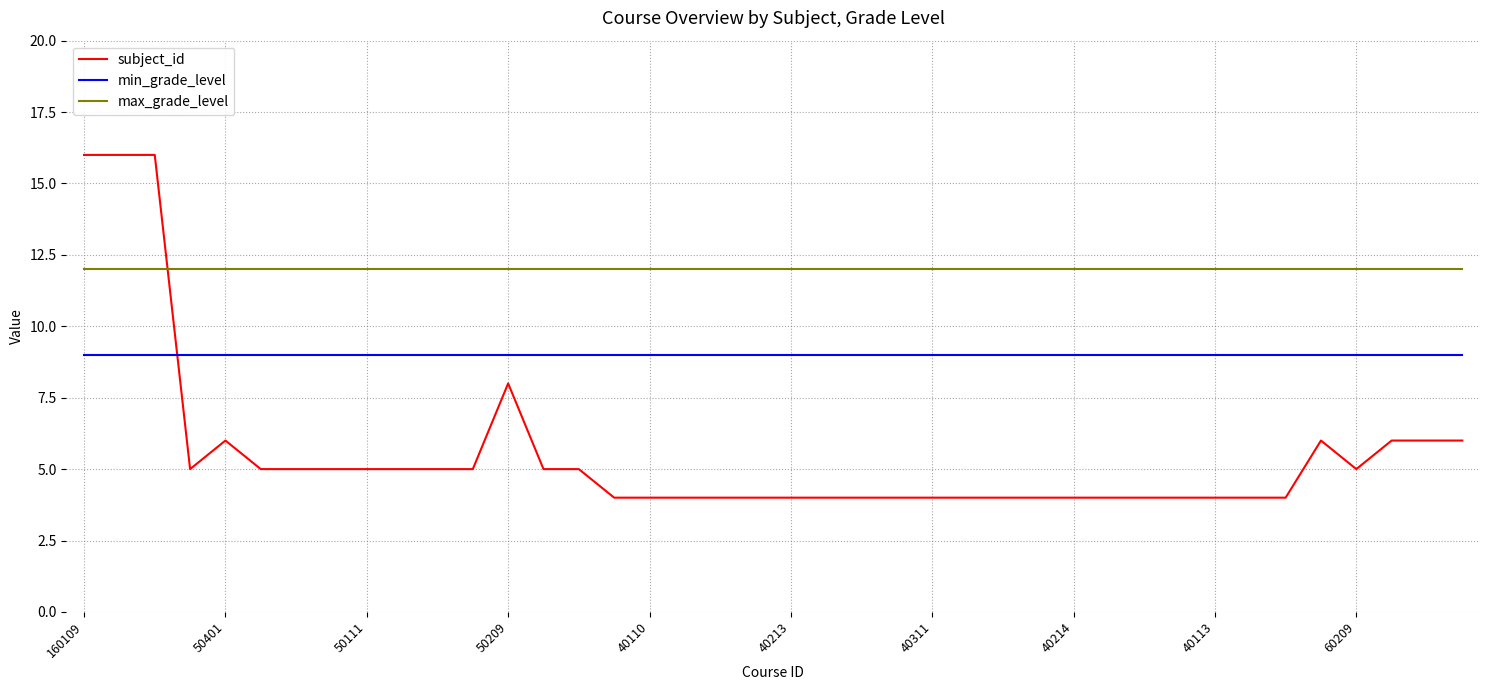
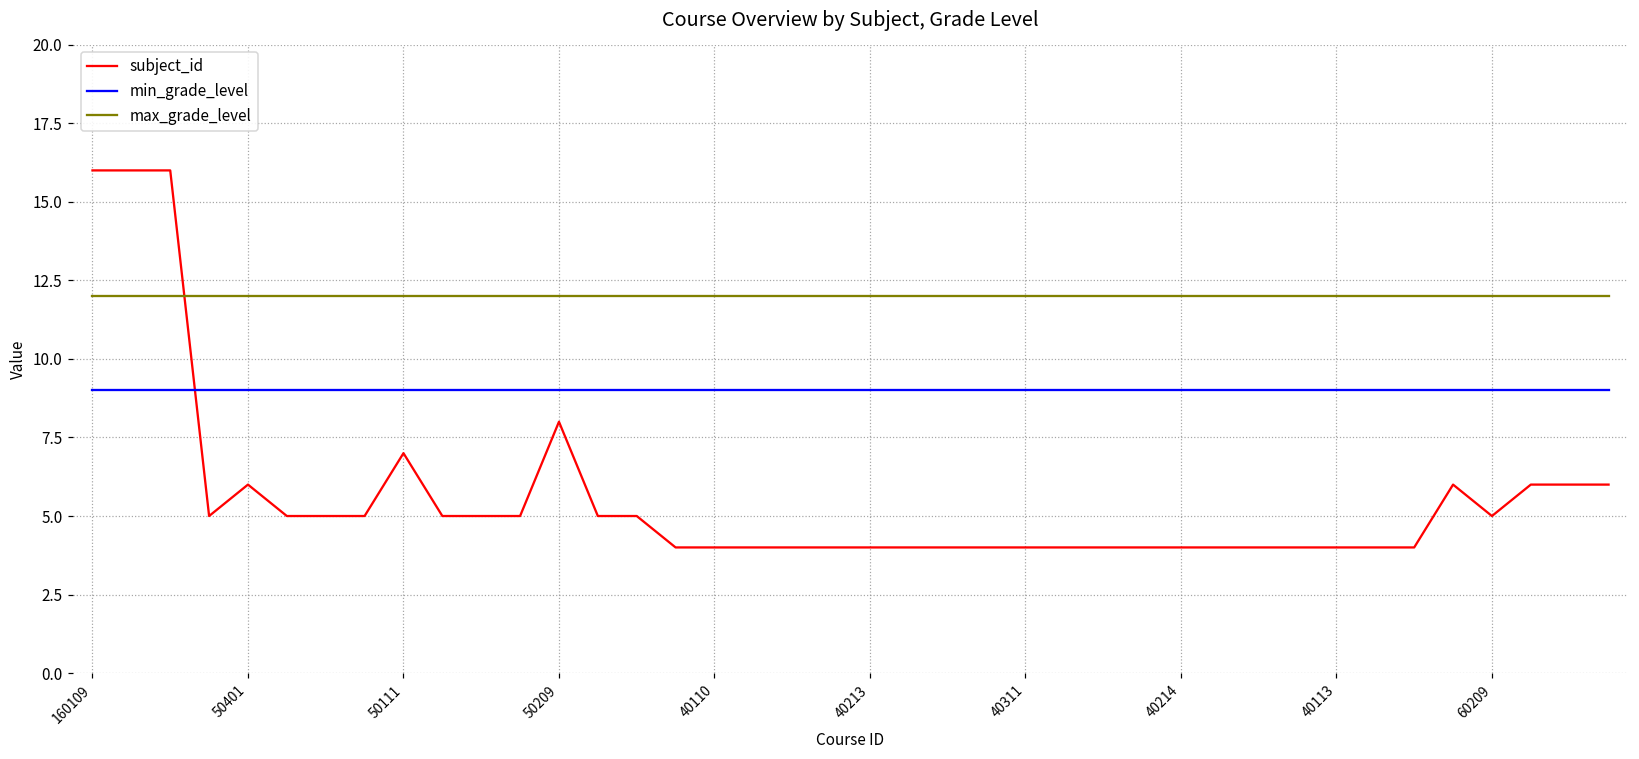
subject_id, 50111: 5 -> 7
